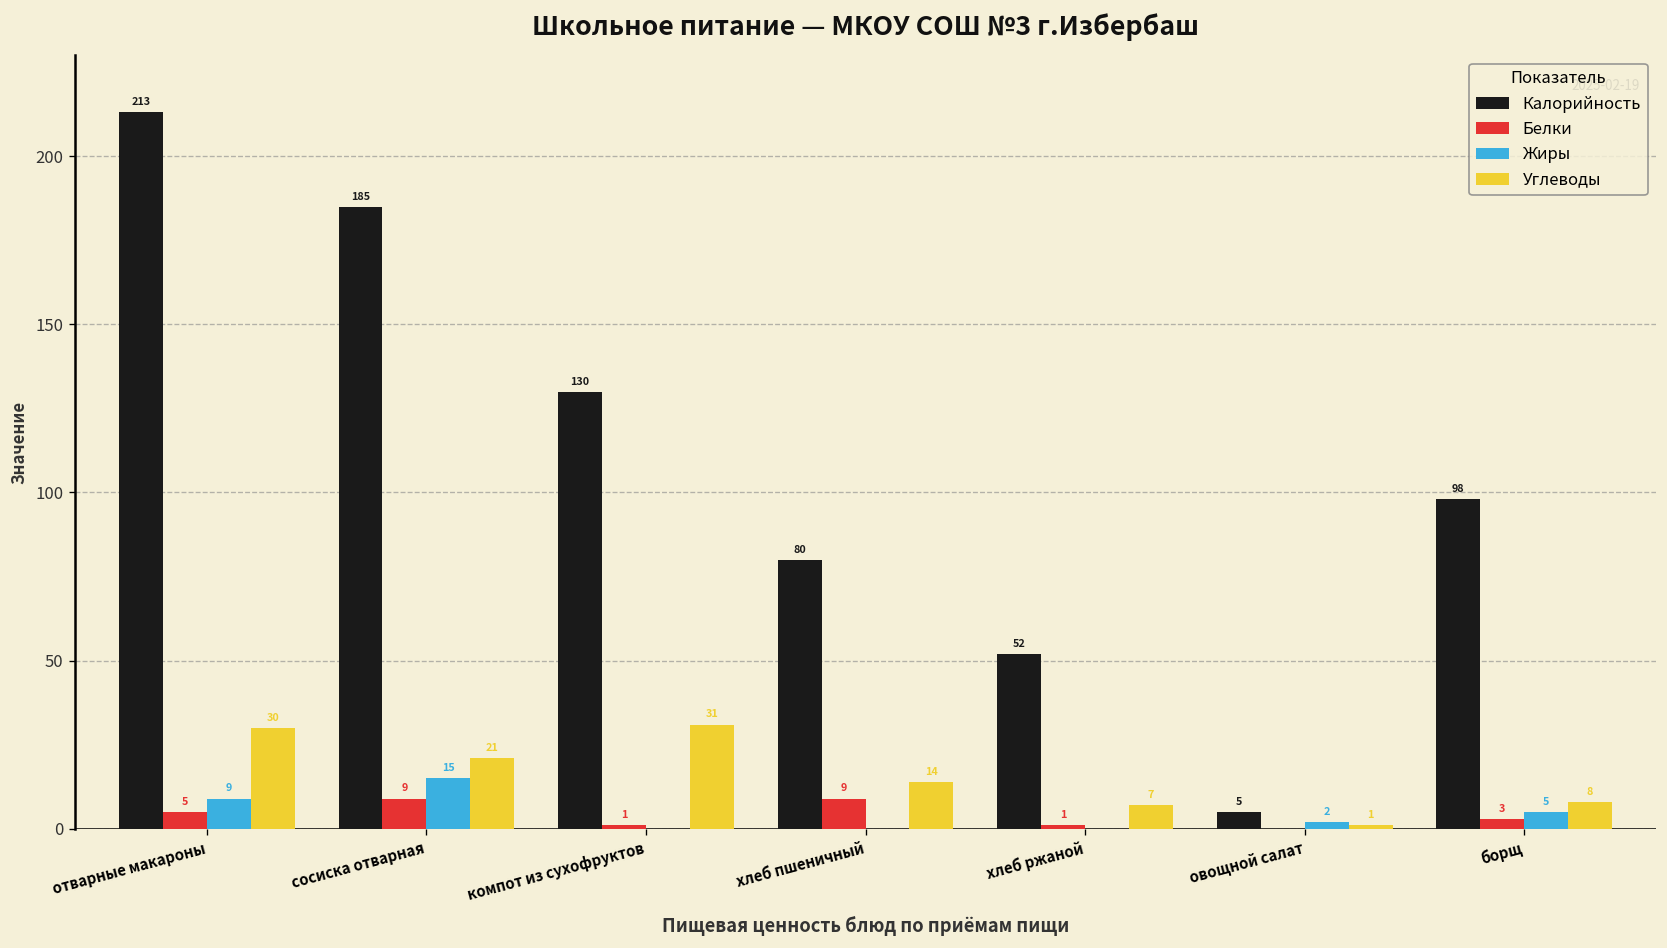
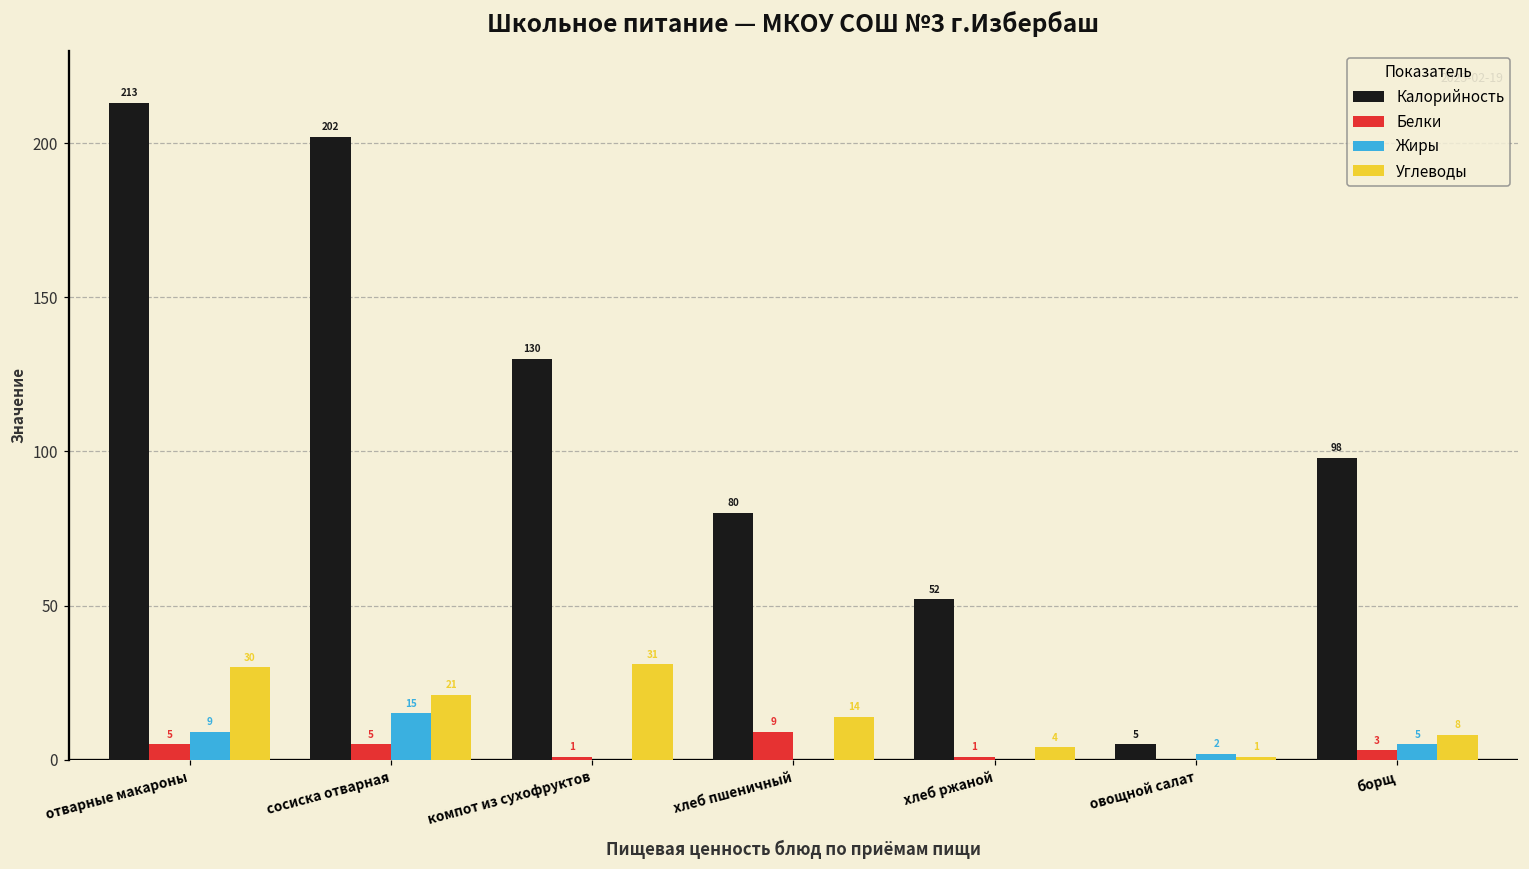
Калорийность, сосиска отварная: 185 -> 202
Белки, сосиска отварная: 9 -> 5
Углеводы, хлеб ржаной: 7 -> 4
